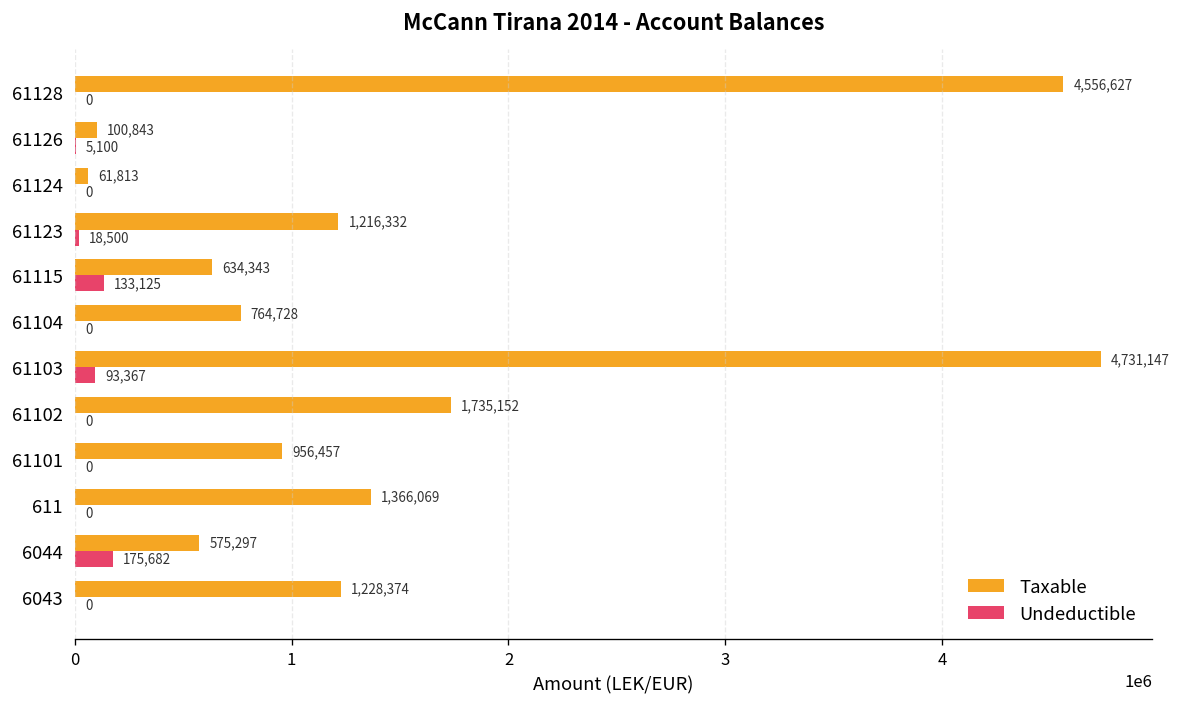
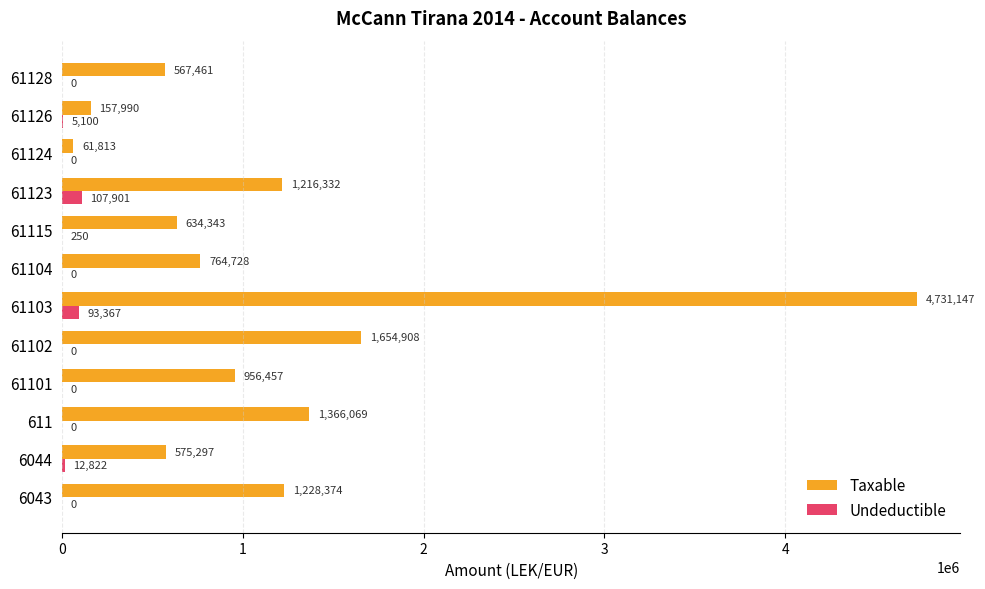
Taxable, 61128: 4,556,627 -> 567,461
Taxable, 61126: 100,843 -> 157,990
Undeductible, 61123: 18,500 -> 107,901
Undeductible, 61115: 133,125 -> 250
Taxable, 61102: 1,735,152 -> 1,654,908
Undeductible, 6044: 175,682 -> 12,822
